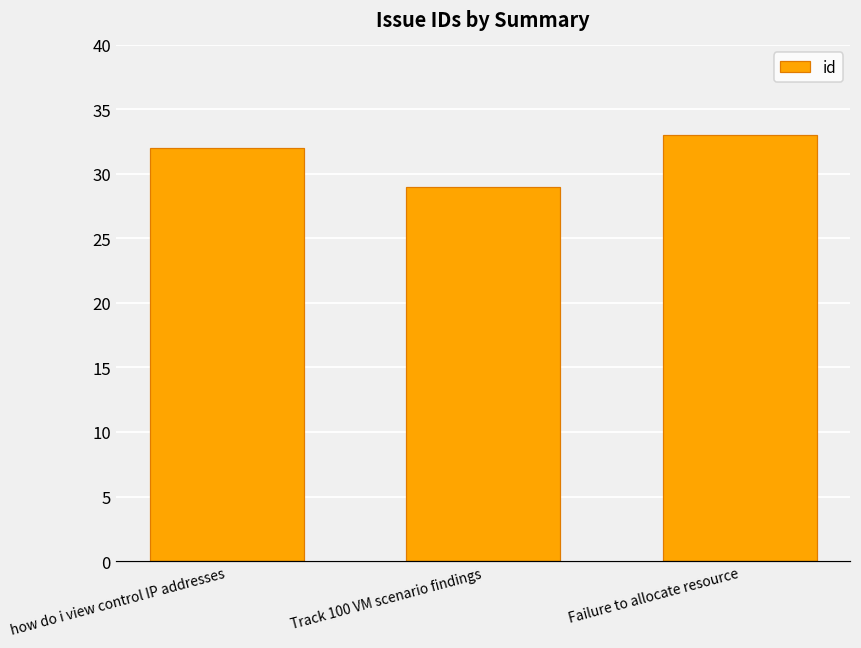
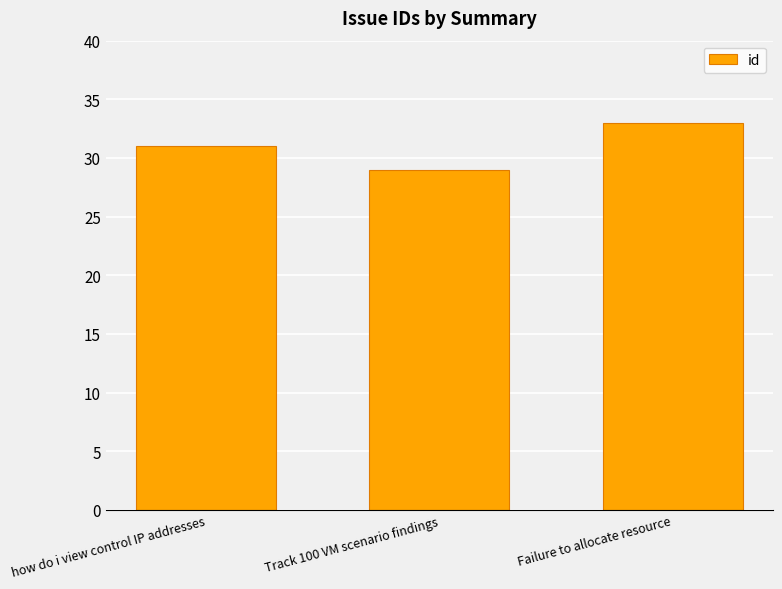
how do i view control IP addresses: 32 -> 31
